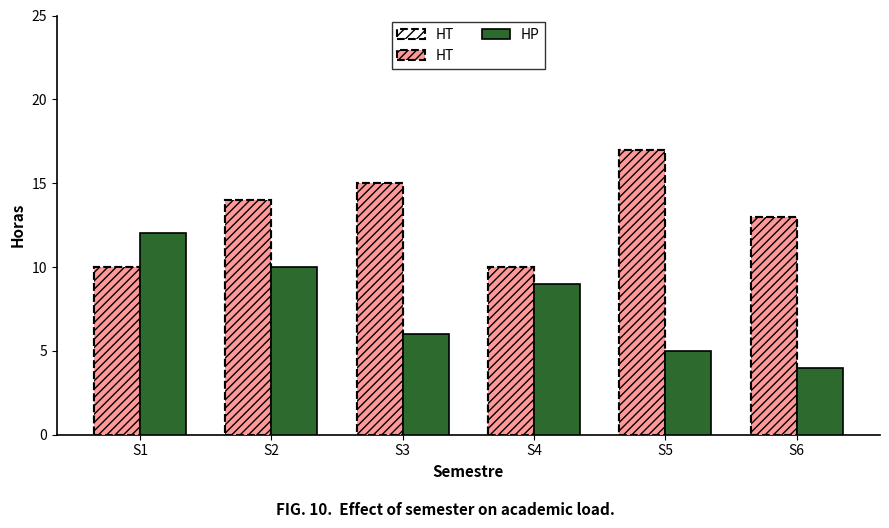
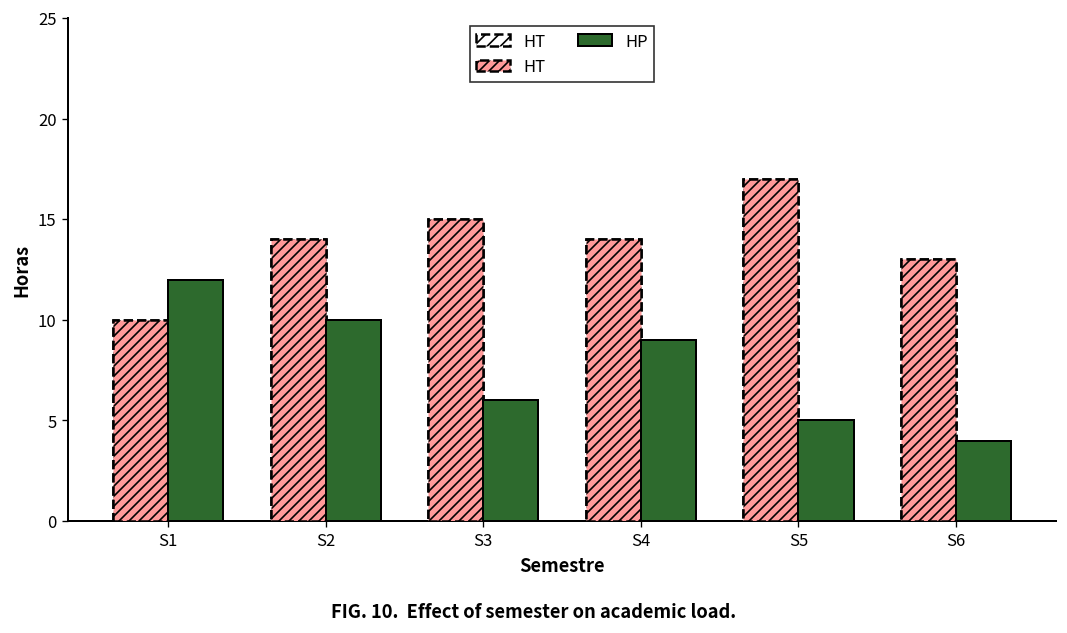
HT, S4: 10 -> 14
